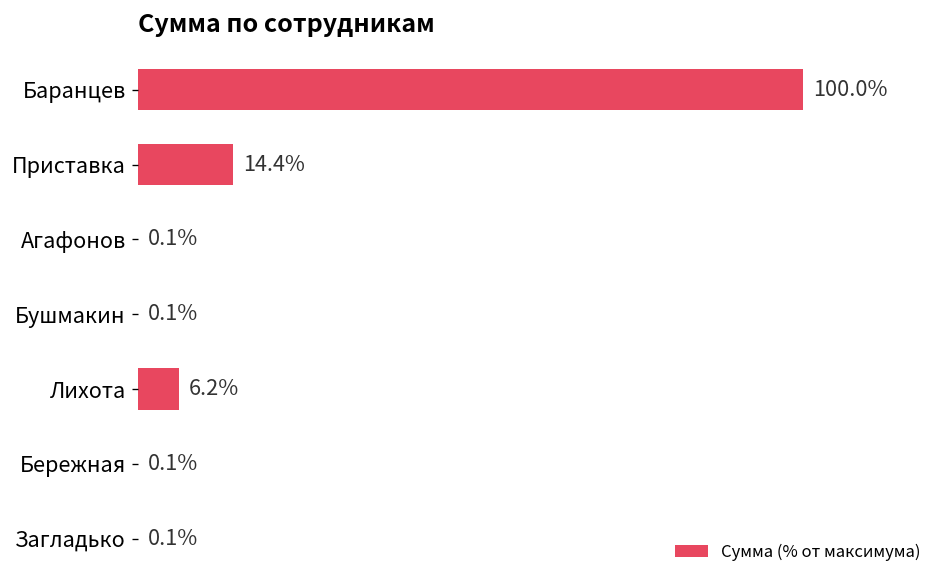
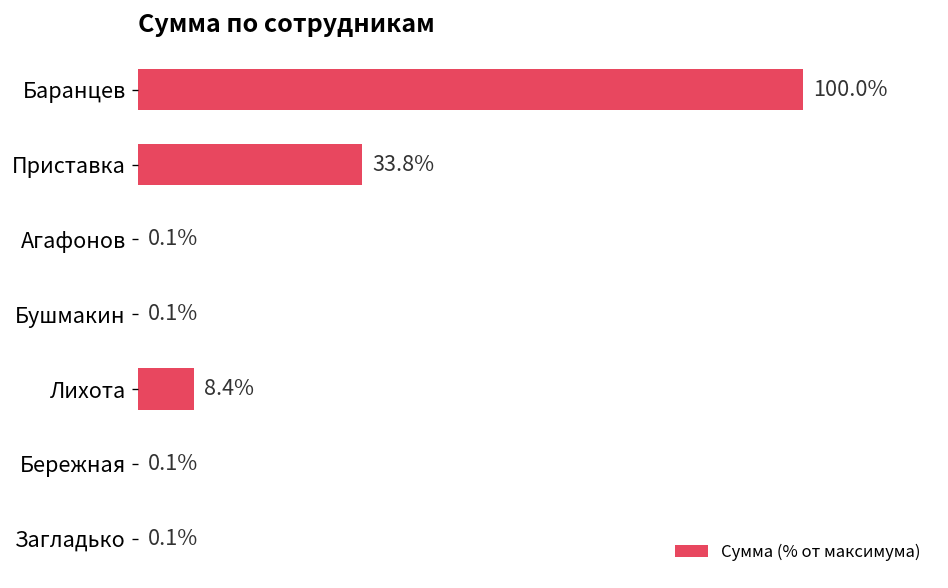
Приставка: 14.4% -> 33.8%
Лихота: 6.2% -> 8.4%
